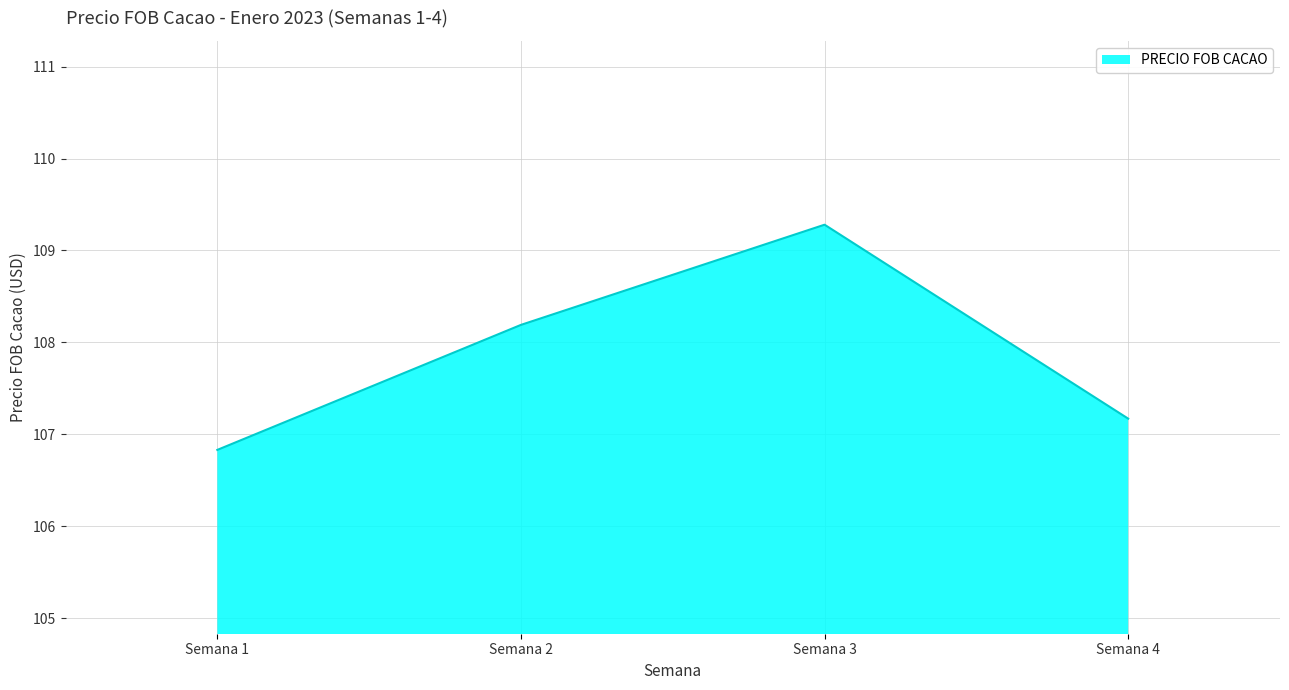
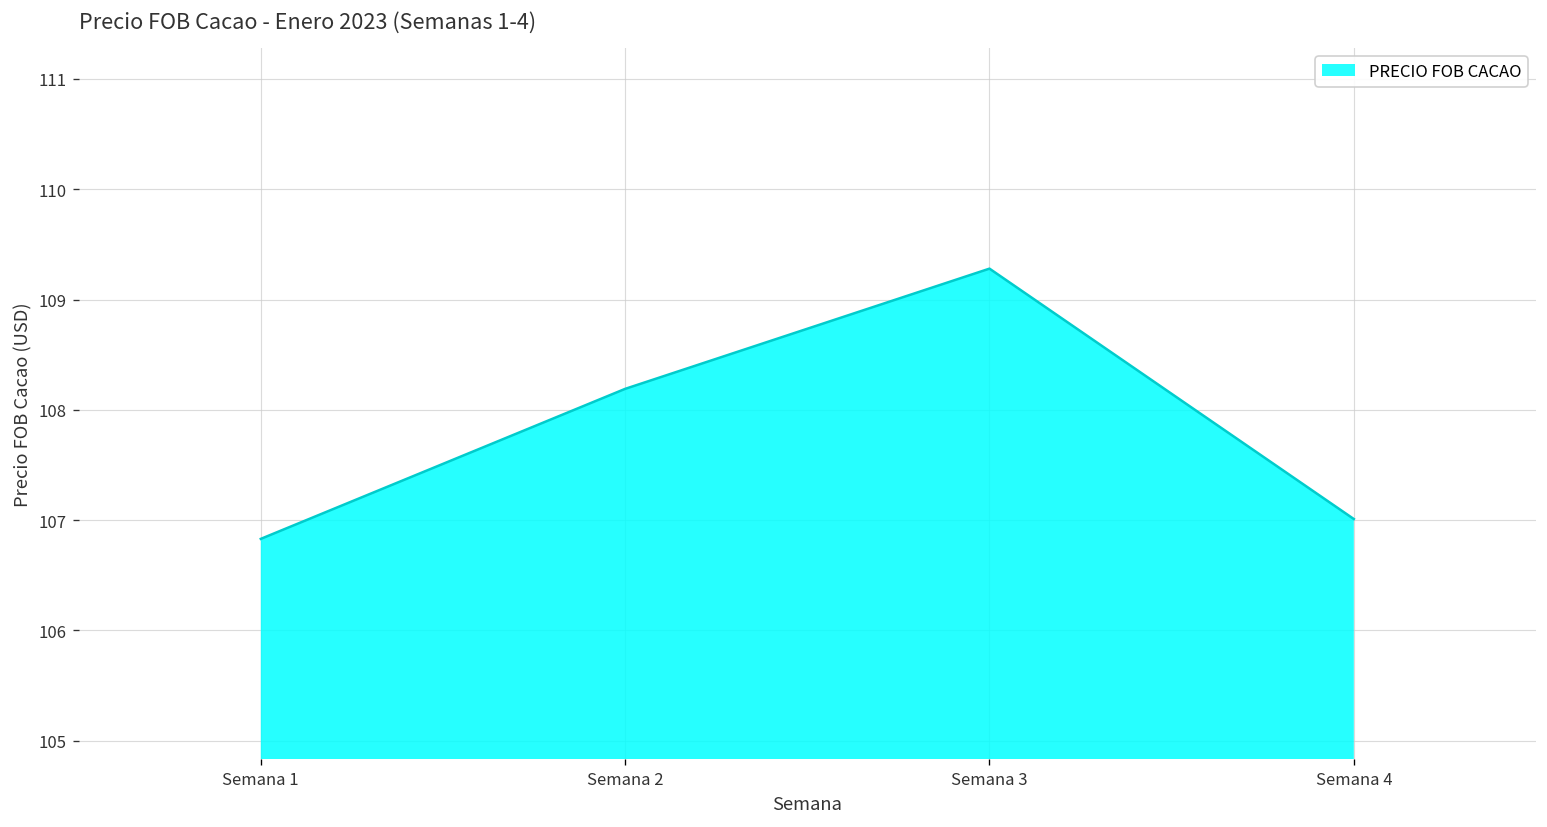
Semana 4: 107.2 -> 107.0
